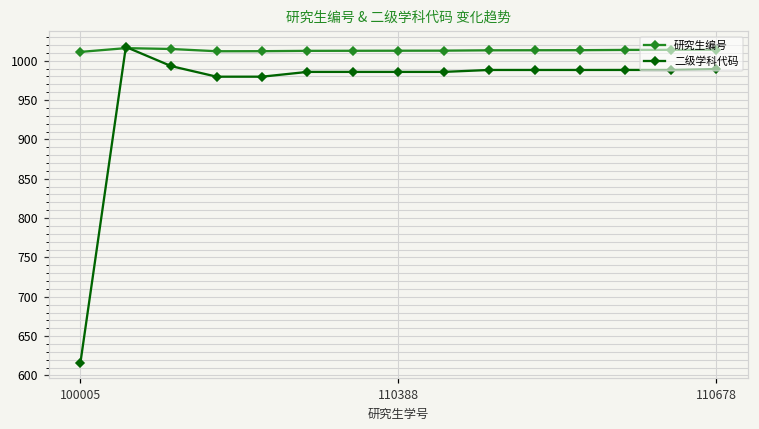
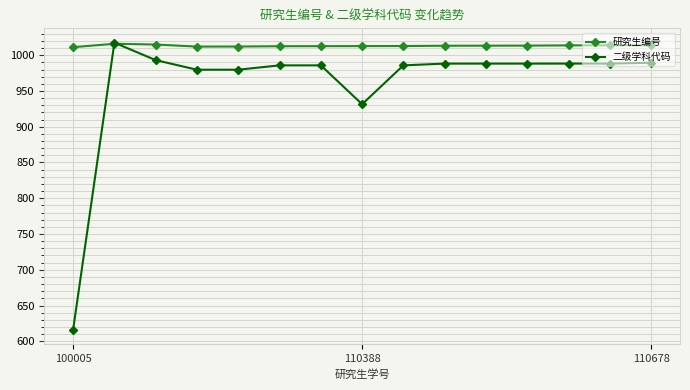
二级学科代码, 110388: 990 -> 930
